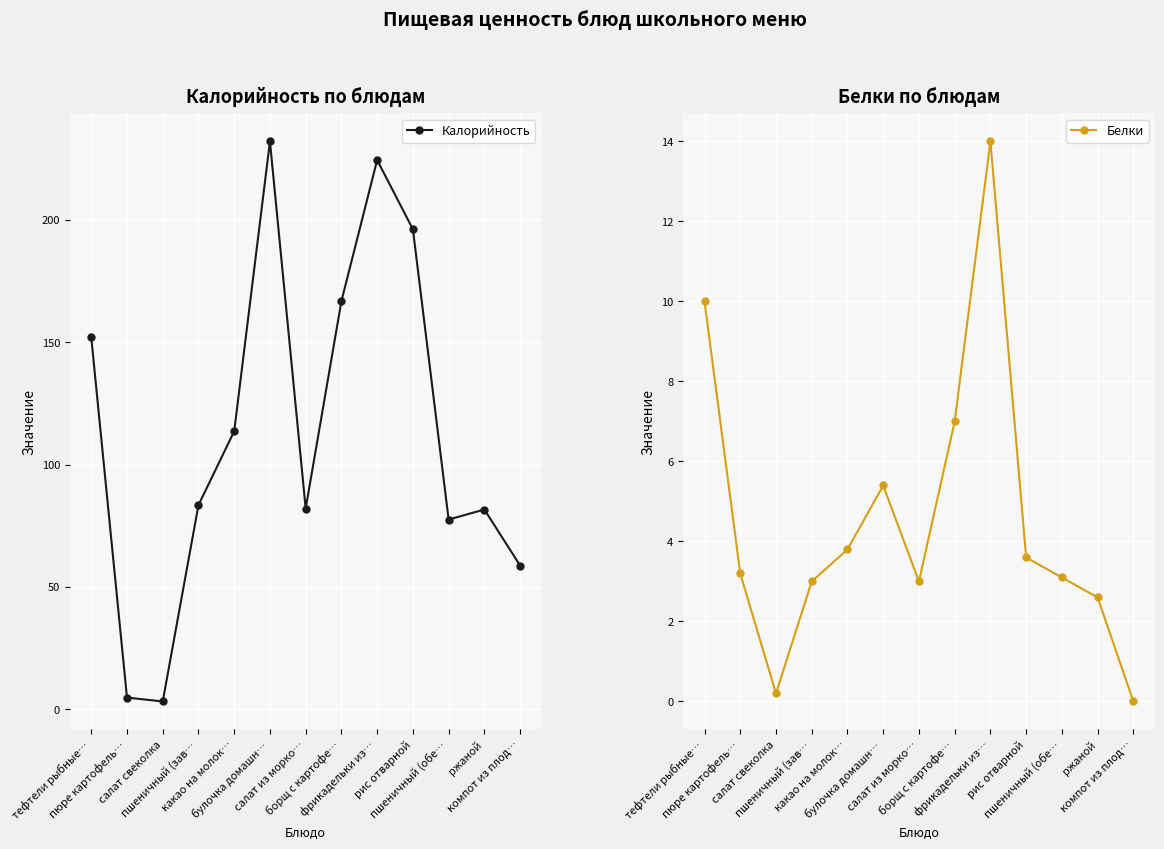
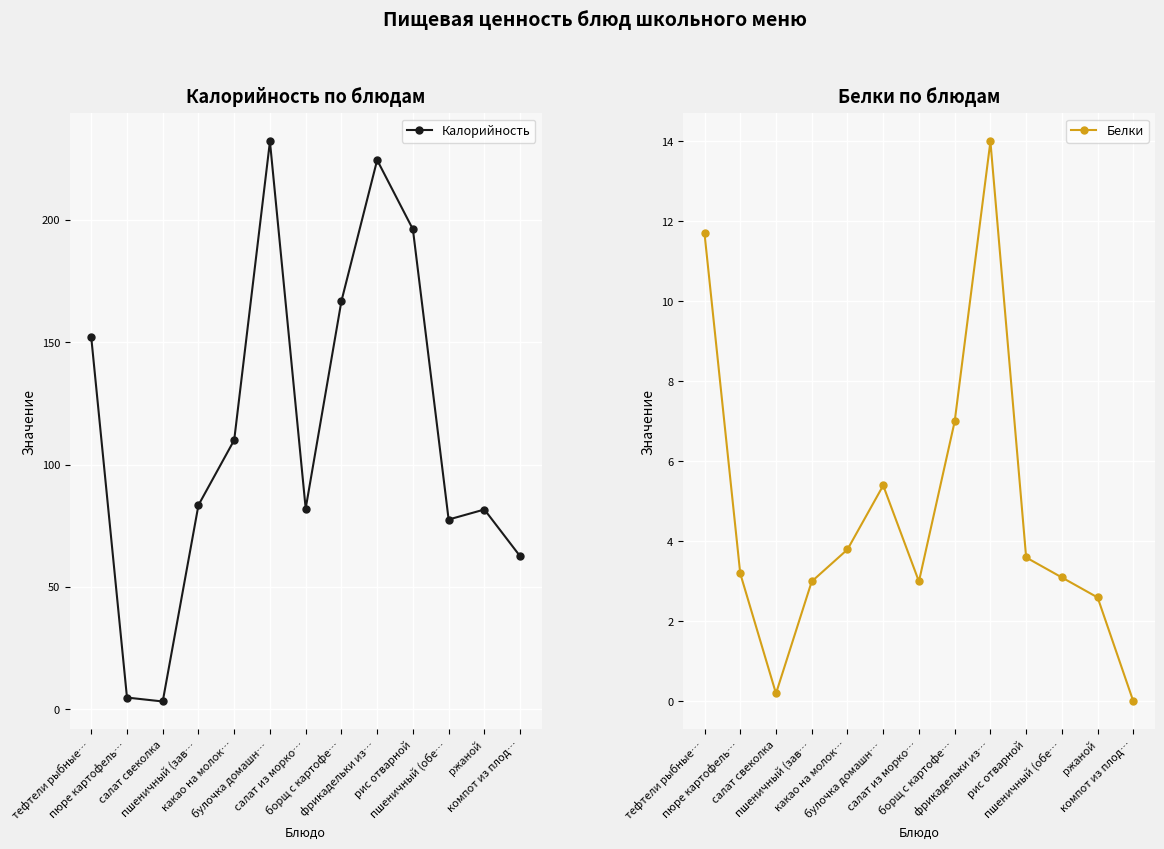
Калорийность по блюдам, какао на молок…: 114 -> 110
Калорийность по блюдам, компот из плод…: 59 -> 63
Белки по блюдам, тефтели рыбные…: 10.0 -> 11.7
